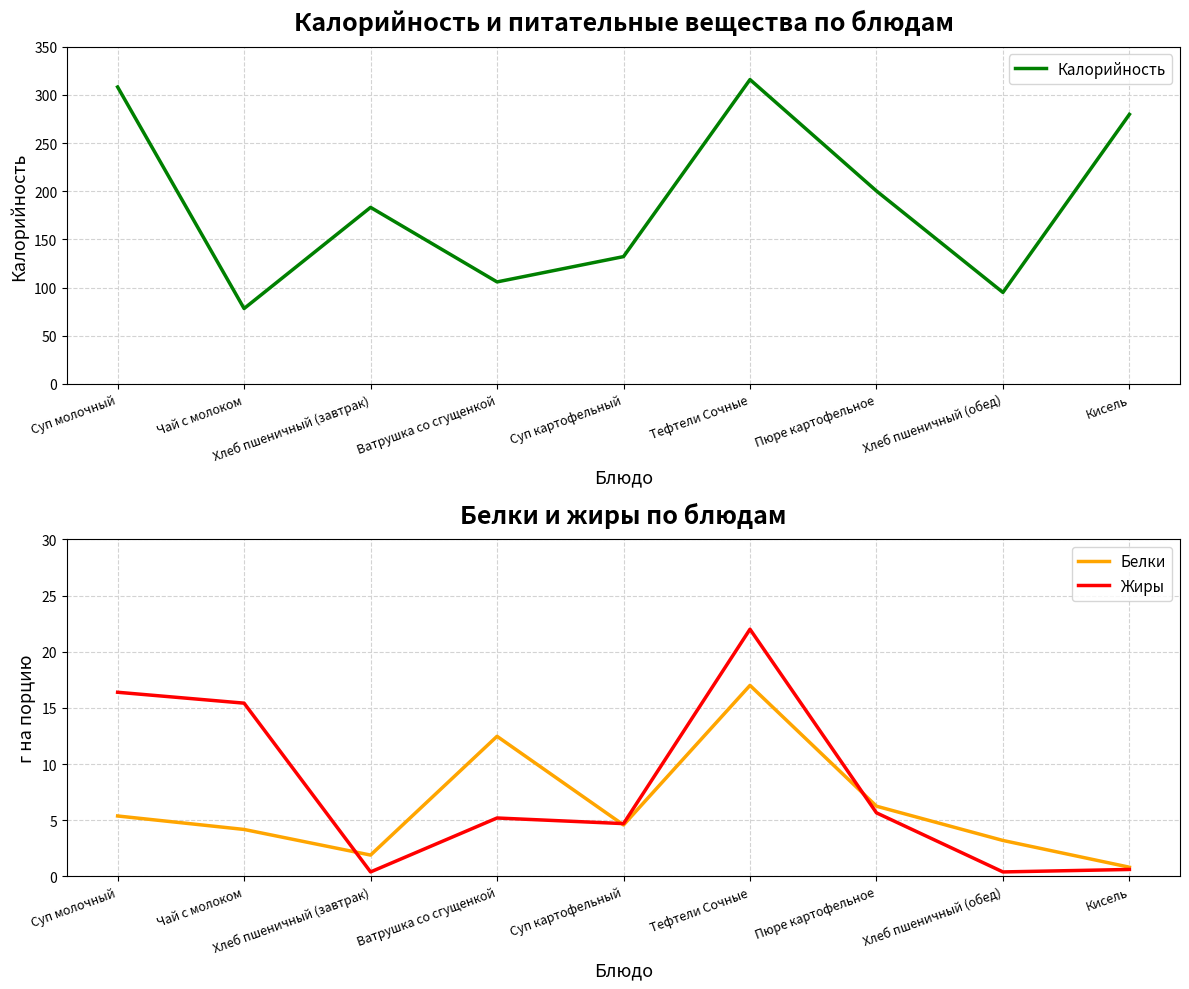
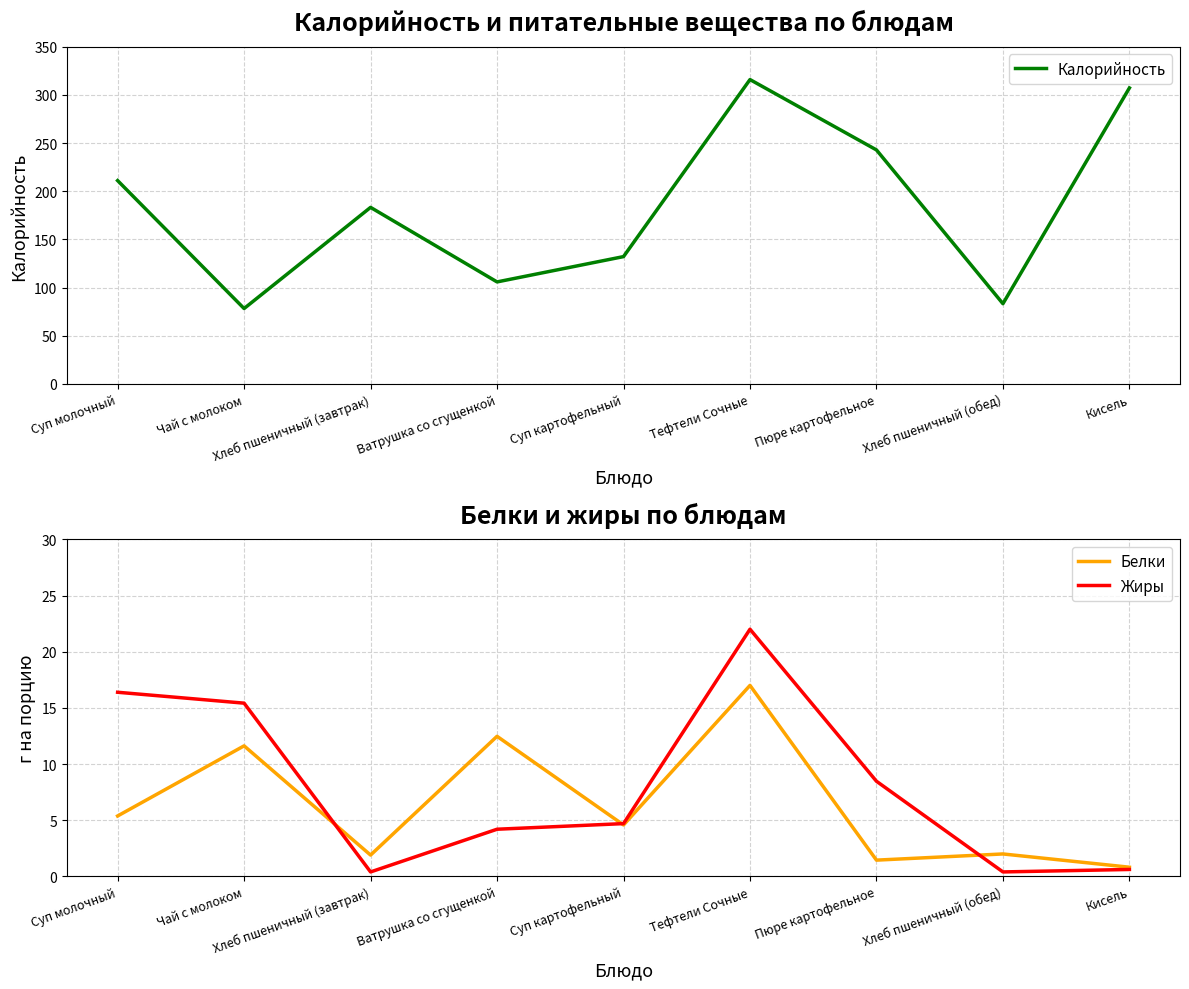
Калорийность и питательные вещества по блюдам, Суп молочный: 310 -> 210
Калорийность и питательные вещества по блюдам, Пюре картофельное: 200 -> 240
Калорийность и питательные вещества по блюдам, Хлеб пшеничный (обед): 100 -> 80
Калорийность и питательные вещества по блюдам, Кисель: 280 -> 310
Белки и жиры по блюдам, Белки, Чай с молоком: 4.2 -> 11.6
Белки и жиры по блюдам, Жиры, Ватрушка со сгущенкой: 5.2 -> 4.2
Белки и жиры по блюдам, Белки, Пюре картофельное: 6.3 -> 1.5
Белки и жиры по блюдам, Жиры, Пюре картофельное: 5.7 -> 8.5
Белки и жиры по блюдам, Белки, Хлеб пшеничный (обед): 3.2 -> 2.0
